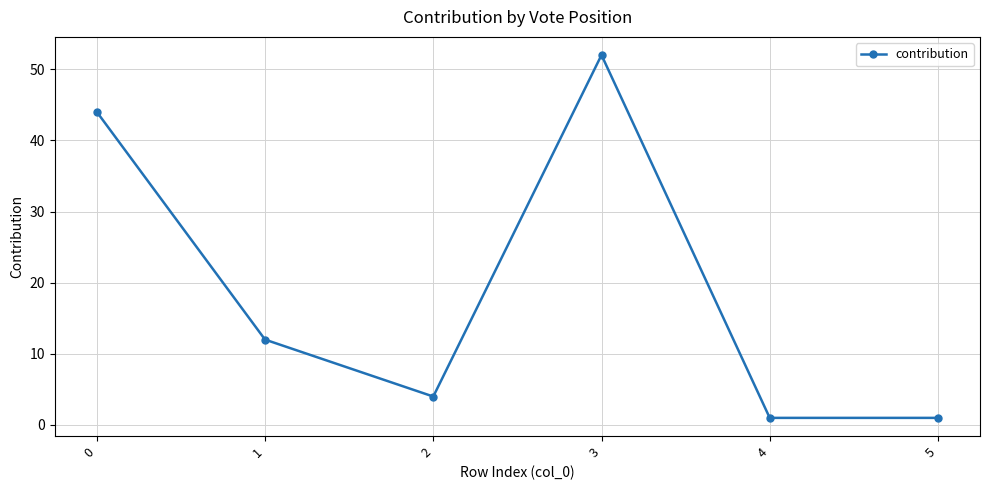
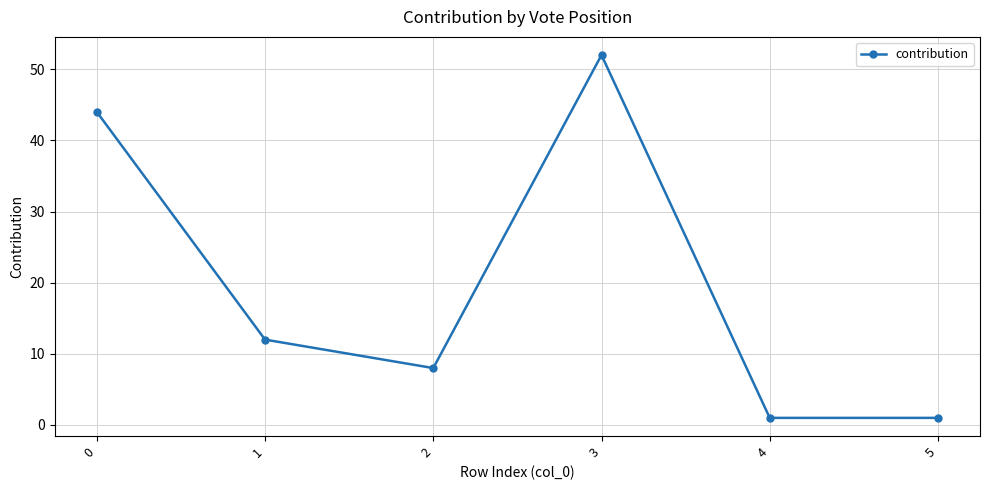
2: 4 -> 8
